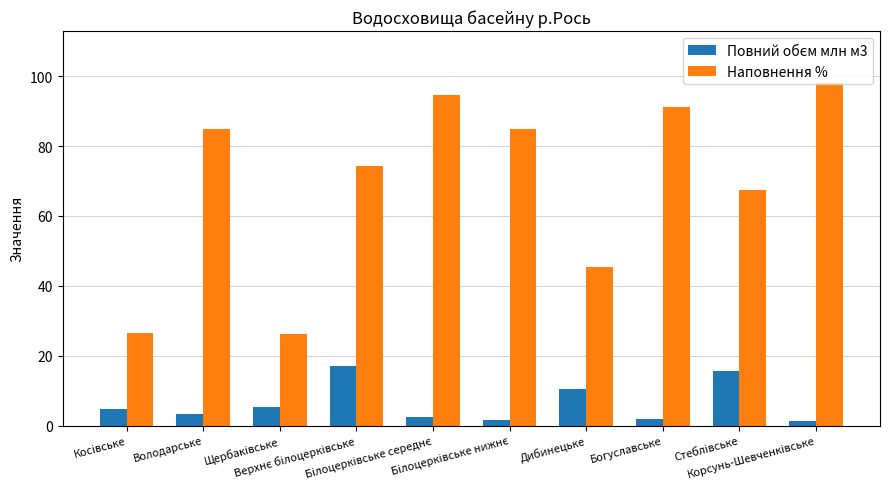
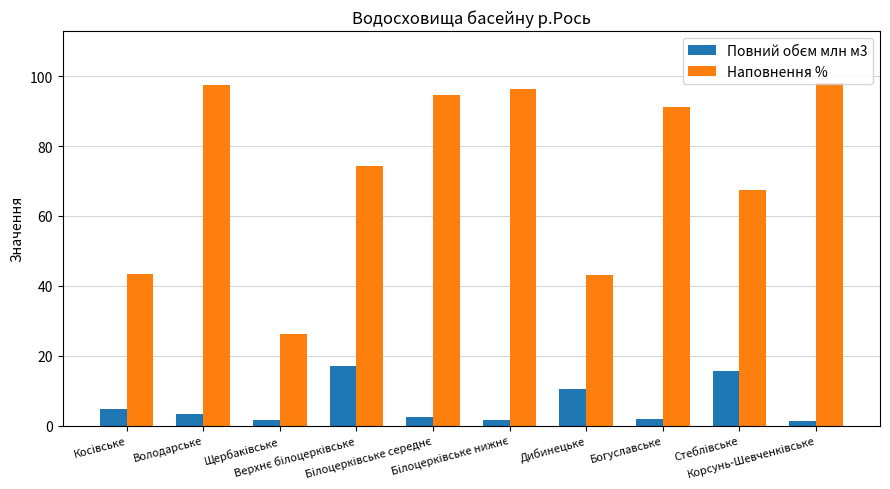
Наповнення %, Косівське: 26 -> 43
Наповнення %, Володарське: 85 -> 98
Повний обєм млн м3, Щербаківське: 5 -> 2
Наповнення %, Білоцерківське нижнє: 85 -> 96
Наповнення %, Дибинецьке: 45 -> 43
